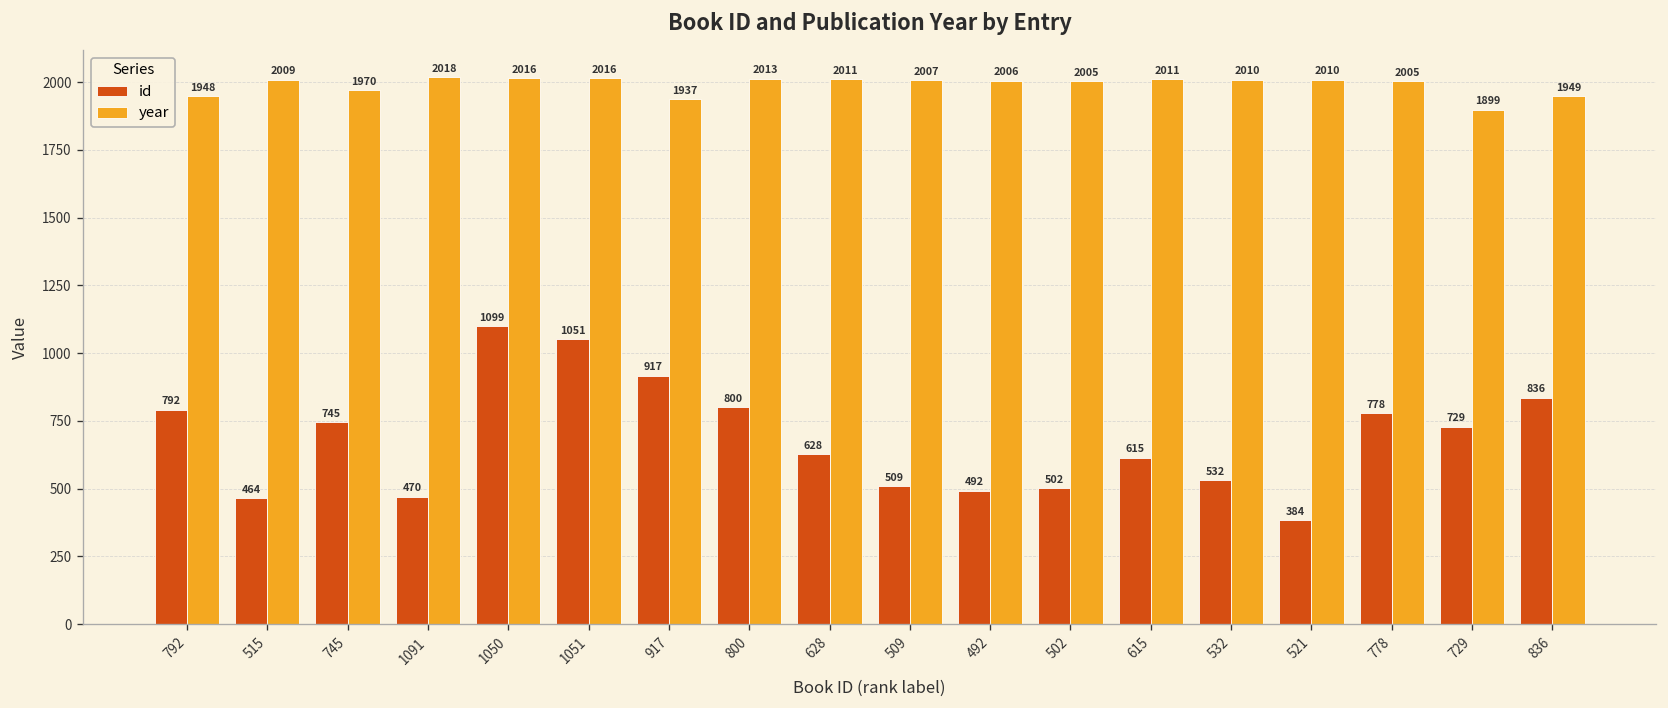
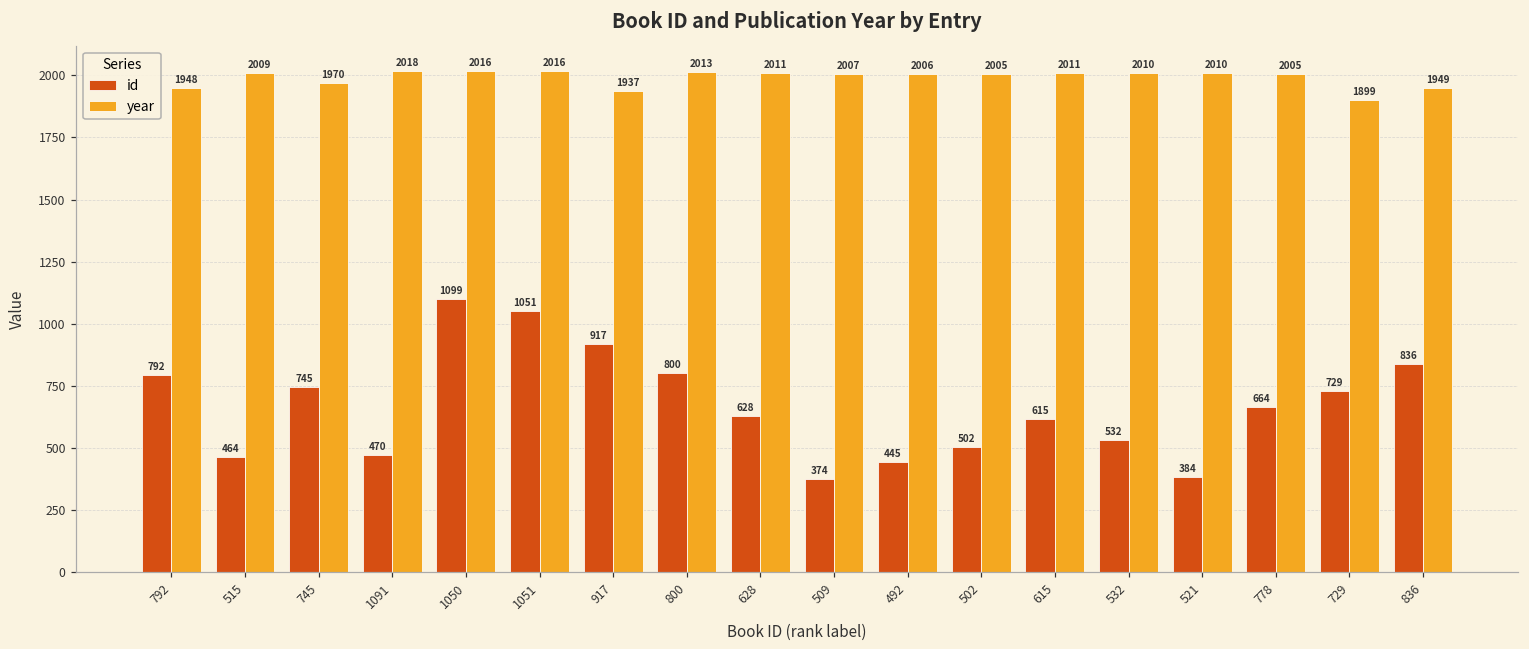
id, 509: 509 -> 374
id, 492: 492 -> 445
id, 778: 778 -> 664
